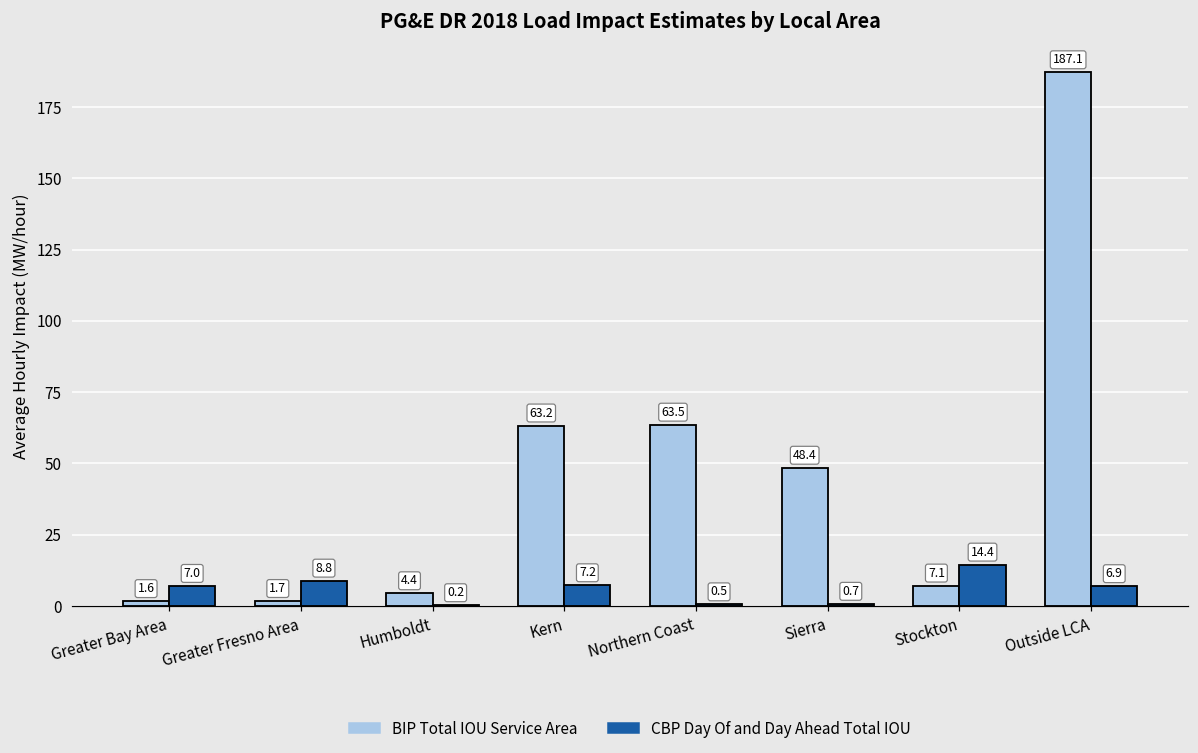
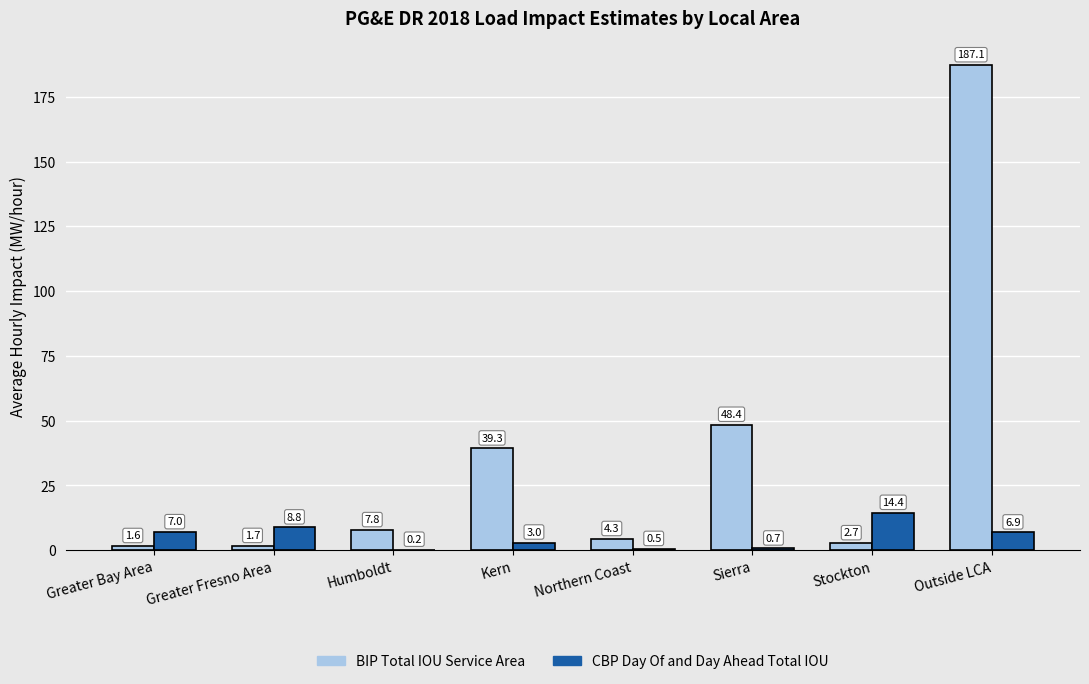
BIP Total IOU Service Area, Humboldt: 4.4 -> 7.8
BIP Total IOU Service Area, Kern: 63.2 -> 39.3
CBP Day Of and Day Ahead Total IOU, Kern: 7.2 -> 3.0
BIP Total IOU Service Area, Northern Coast: 63.5 -> 4.3
BIP Total IOU Service Area, Stockton: 7.1 -> 2.7
